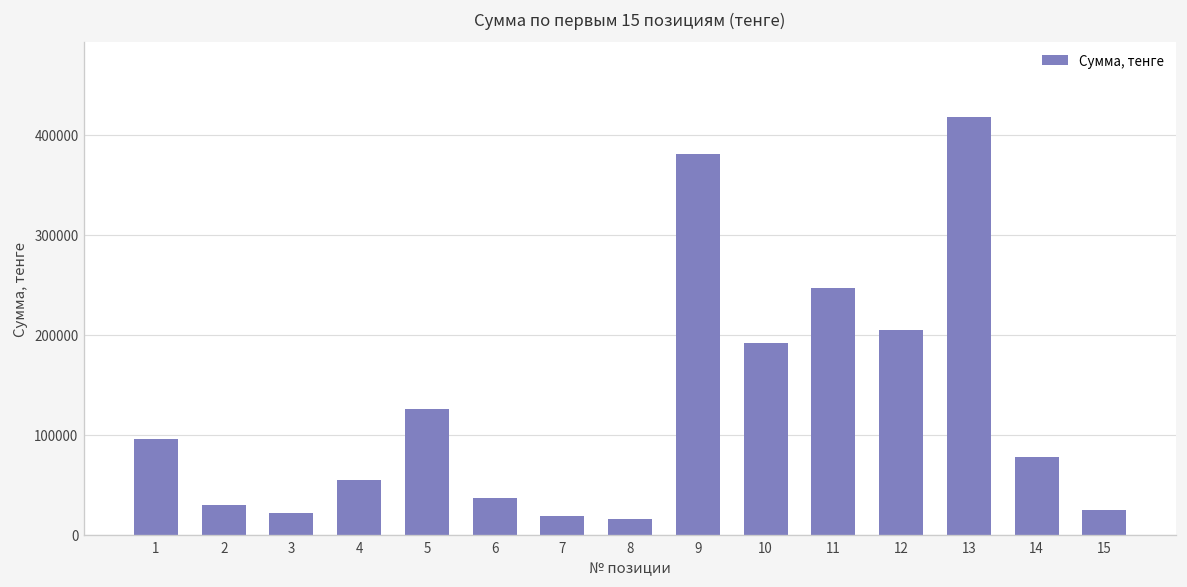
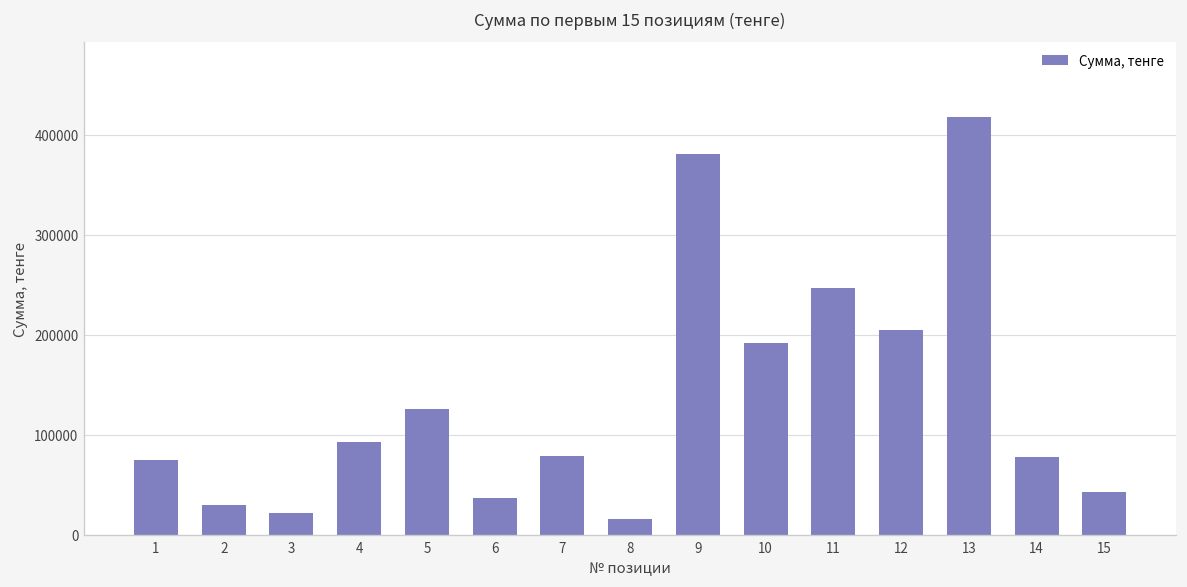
1: 100000 -> 70000
4: 50000 -> 90000
7: 20000 -> 80000
15: 20000 -> 40000
